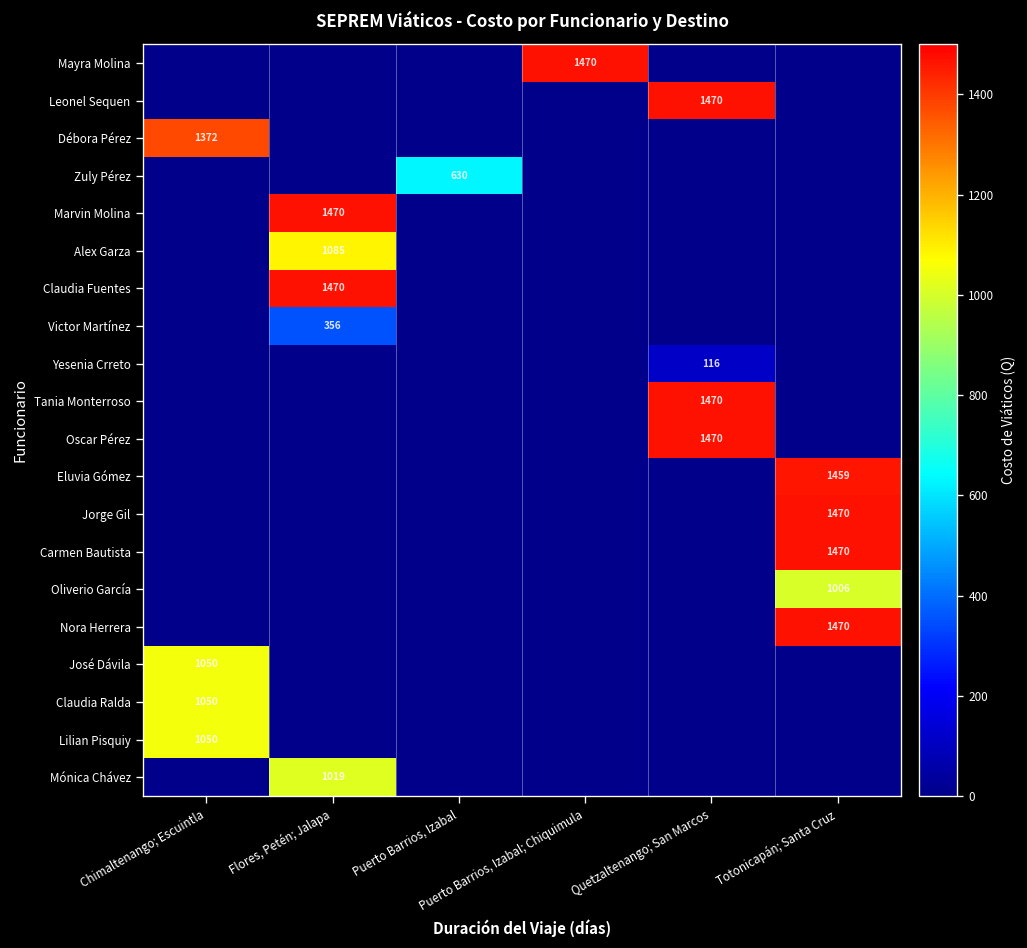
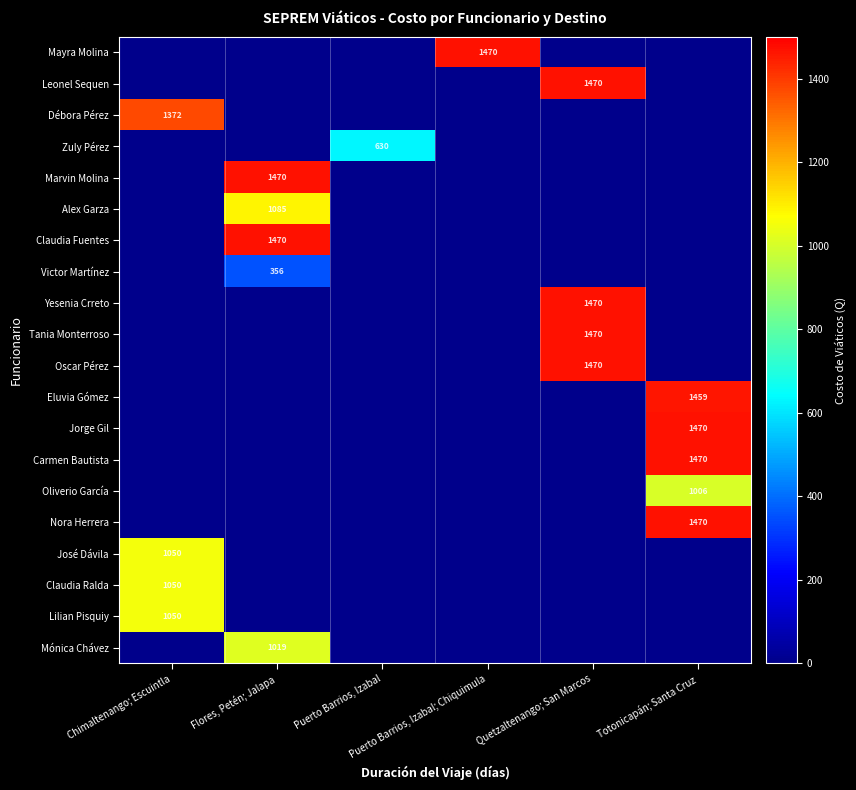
Yesenia Crreto, Quetzaltenango; San Marcos: 116 -> 1470
